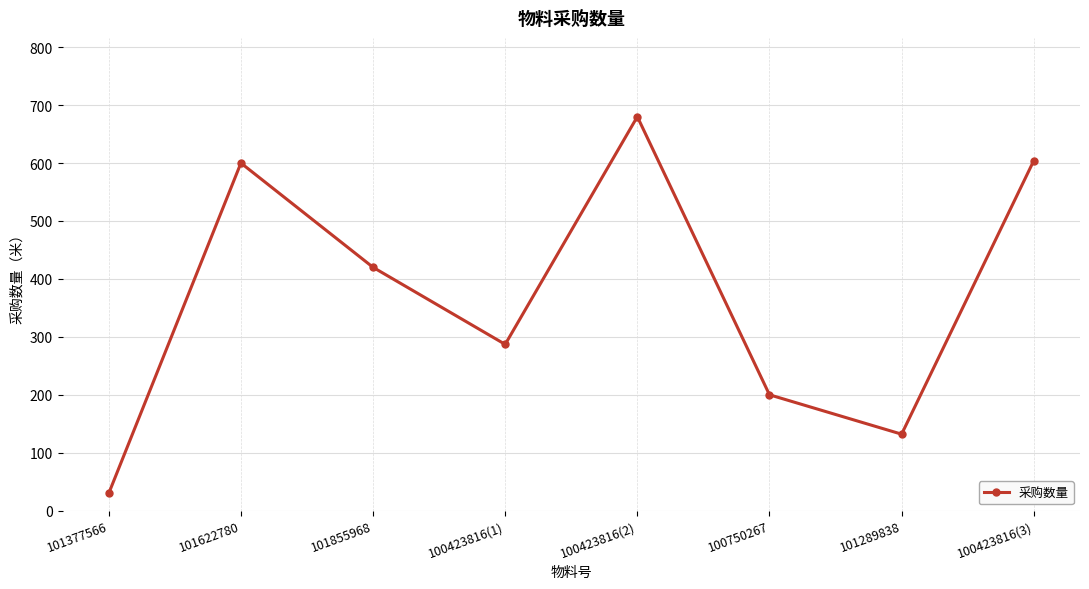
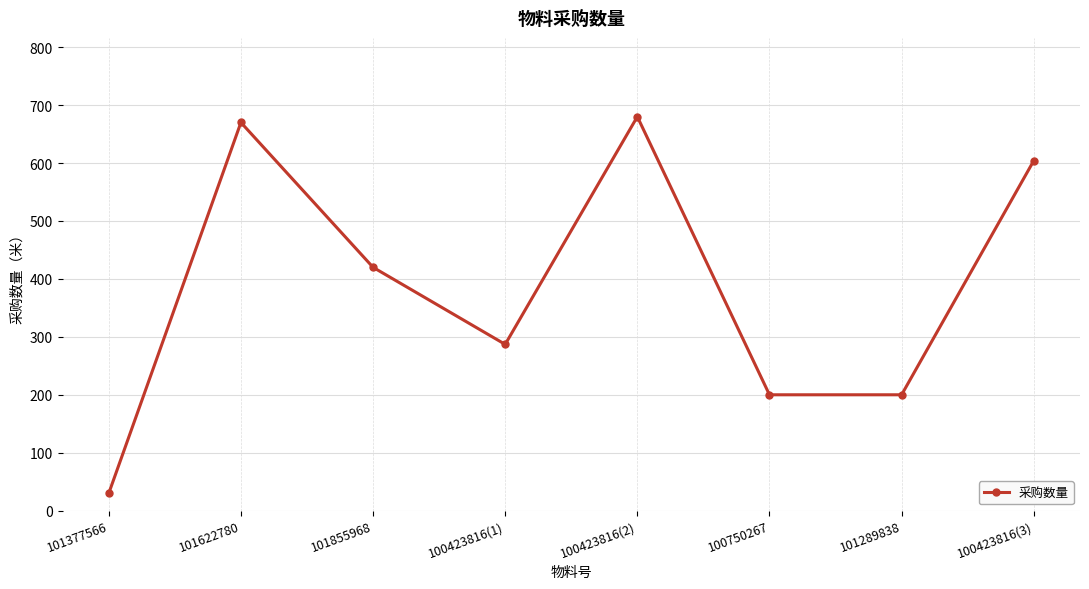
101622780: 600 -> 670
101289838: 130 -> 200
